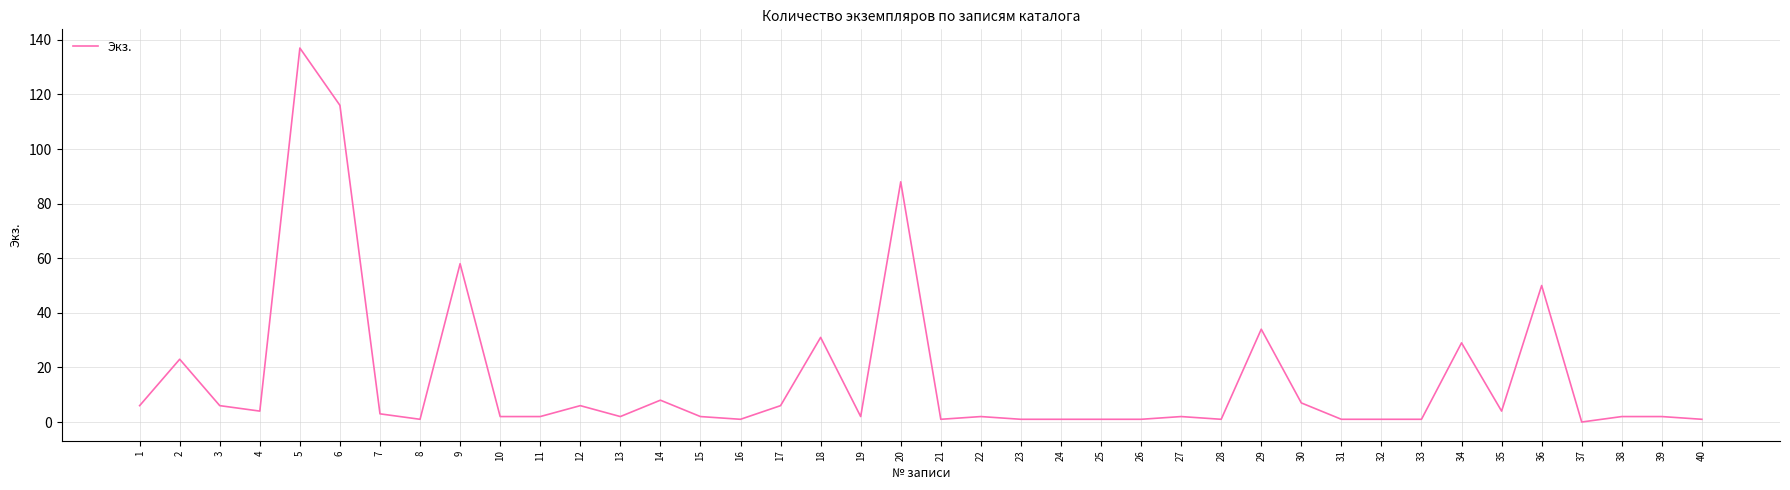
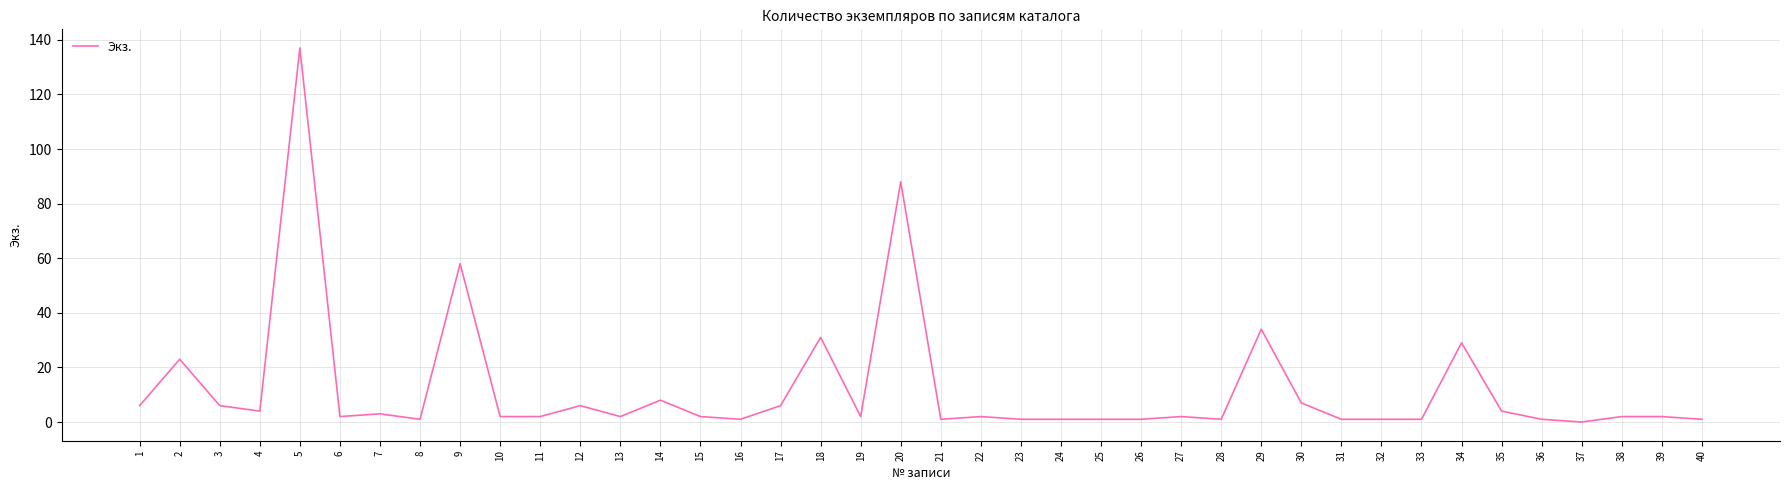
6: 116 -> 2
36: 50 -> 1
